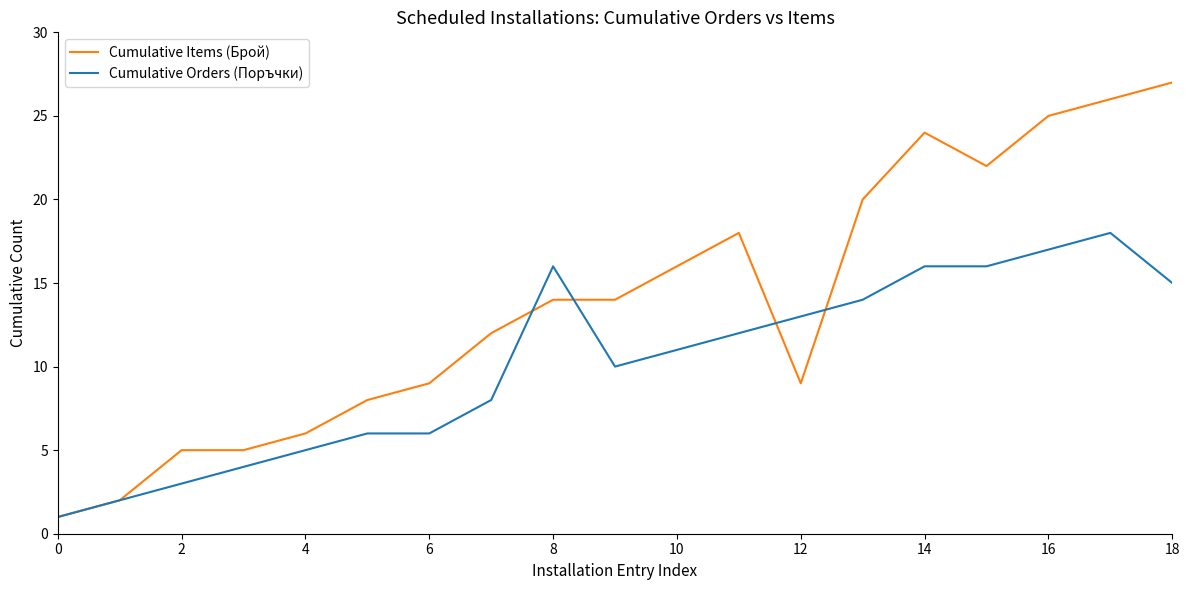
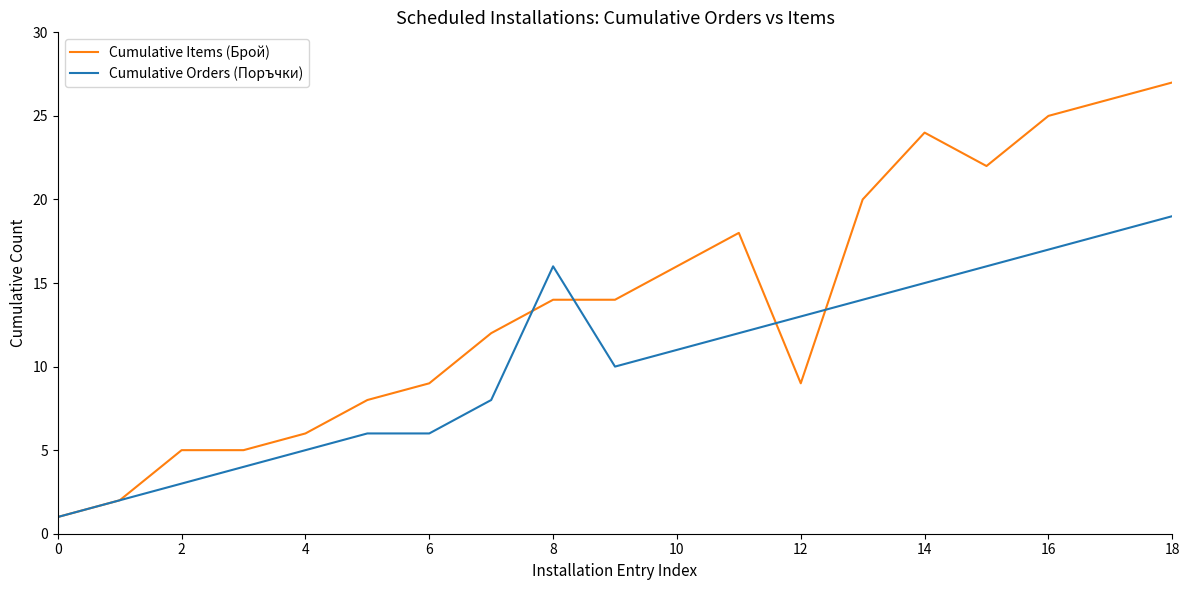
Cumulative Orders (Поръчки), 14: 16 -> 15
Cumulative Orders (Поръчки), 18: 15 -> 19
